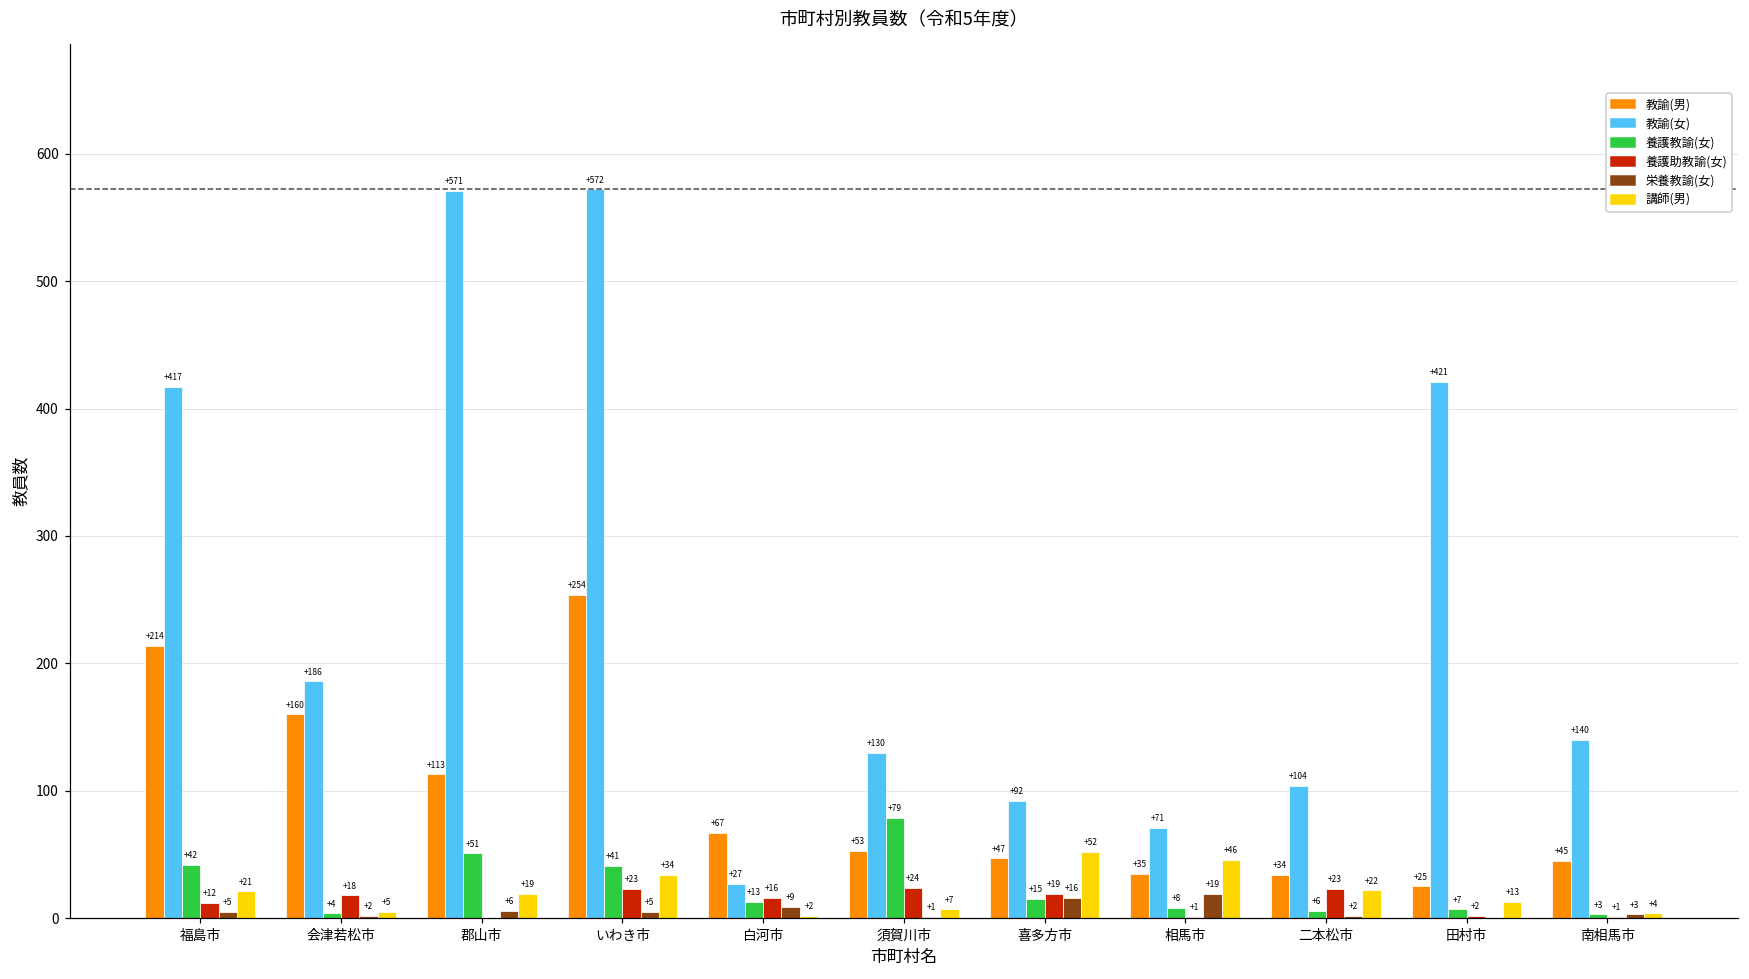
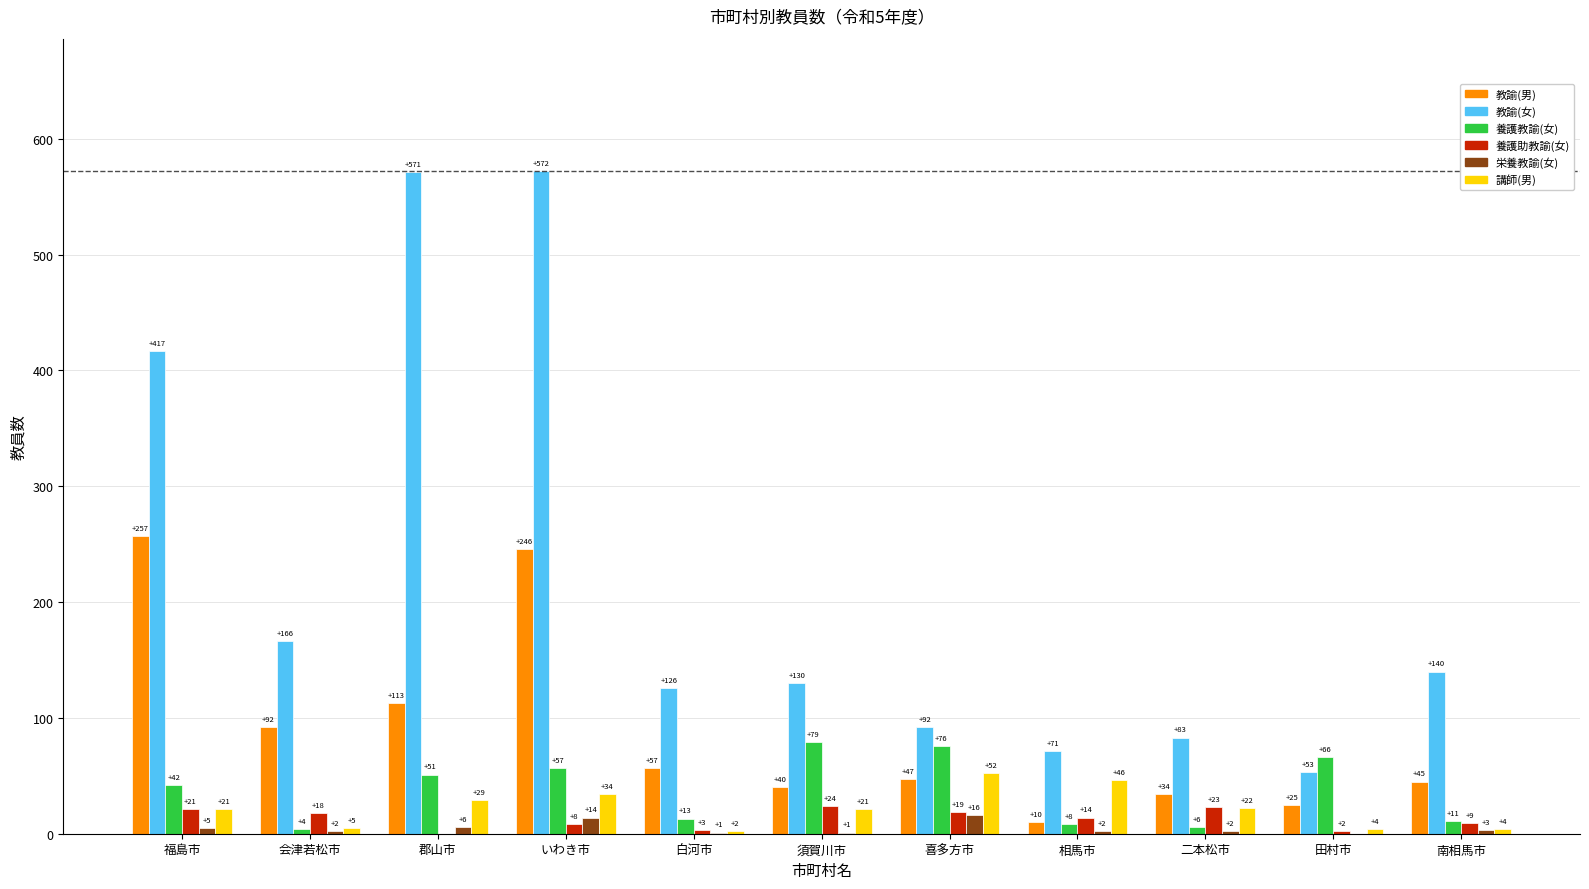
教諭(男), 福島市: +214 -> +257
養護助教諭(女), 福島市: +12 -> +21
教諭(男), 会津若松市: +160 -> +92
教諭(女), 会津若松市: +186 -> +166
講師(男), 郡山市: +19 -> +29
教諭(男), いわき市: +254 -> +246
養護教諭(女), いわき市: +41 -> +57
養護助教諭(女), いわき市: +23 -> +8
栄養教諭(女), いわき市: +5 -> +14
教諭(男), 白河市: +67 -> +57
教諭(女), 白河市: +27 -> +126
養護助教諭(女), 白河市: +16 -> +3
栄養教諭(女), 白河市: +9 -> +1
教諭(男), 須賀川市: +53 -> +40
講師(男), 須賀川市: +7 -> +21
養護教諭(女), 喜多方市: +15 -> +76
教諭(男), 相馬市: +35 -> +10
養護助教諭(女), 相馬市: +1 -> +14
栄養教諭(女), 相馬市: +19 -> +2
教諭(女), 二本松市: +104 -> +83
教諭(女), 田村市: +421 -> +53
養護教諭(女), 田村市: +7 -> +66
講師(男), 田村市: +13 -> +4
養護教諭(女), 南相馬市: +3 -> +11
養護助教諭(女), 南相馬市: +1 -> +9
